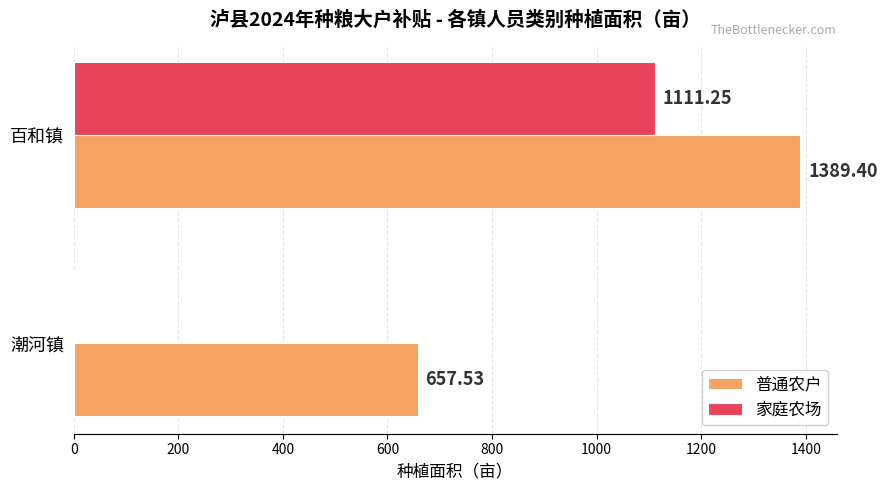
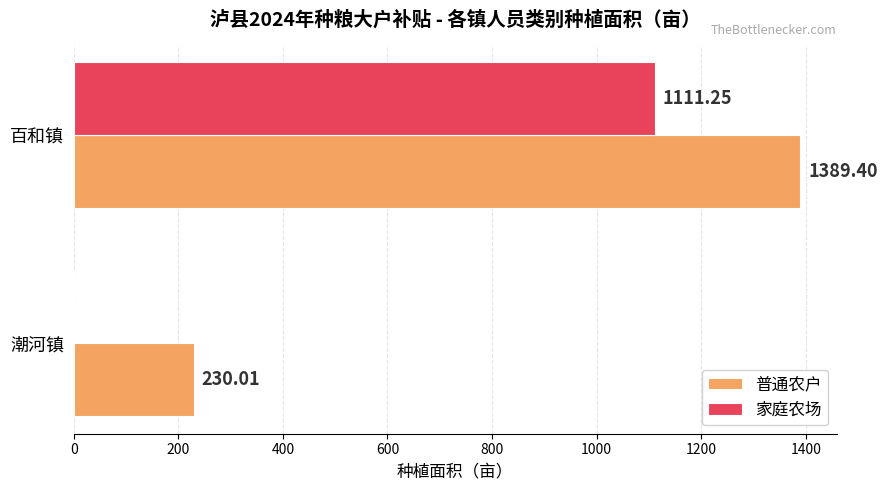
普通农户, 潮河镇: 657.53 -> 230.01
